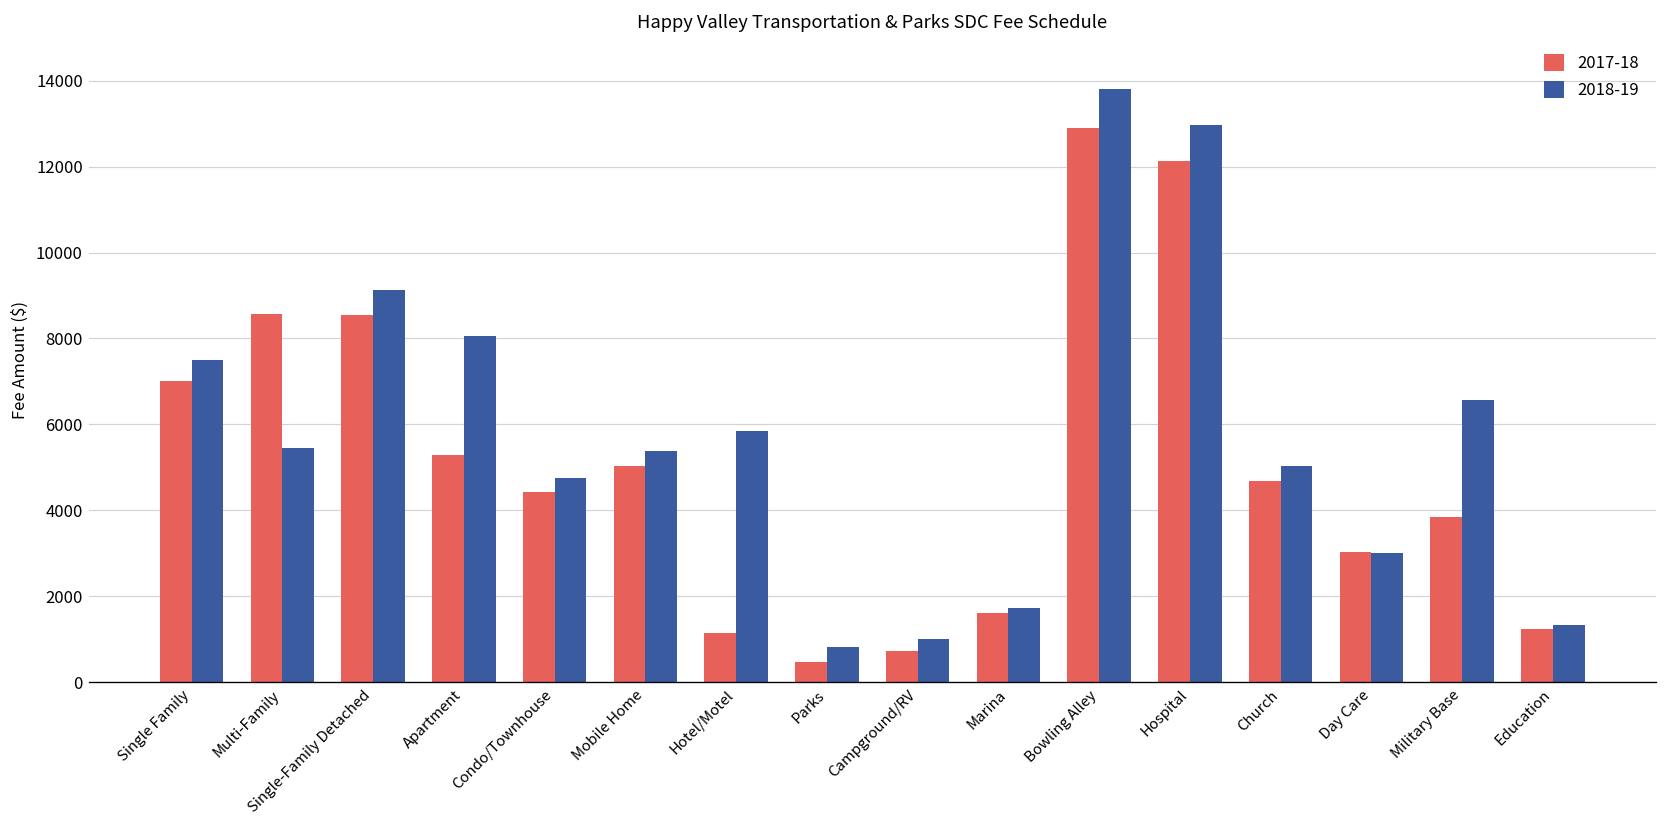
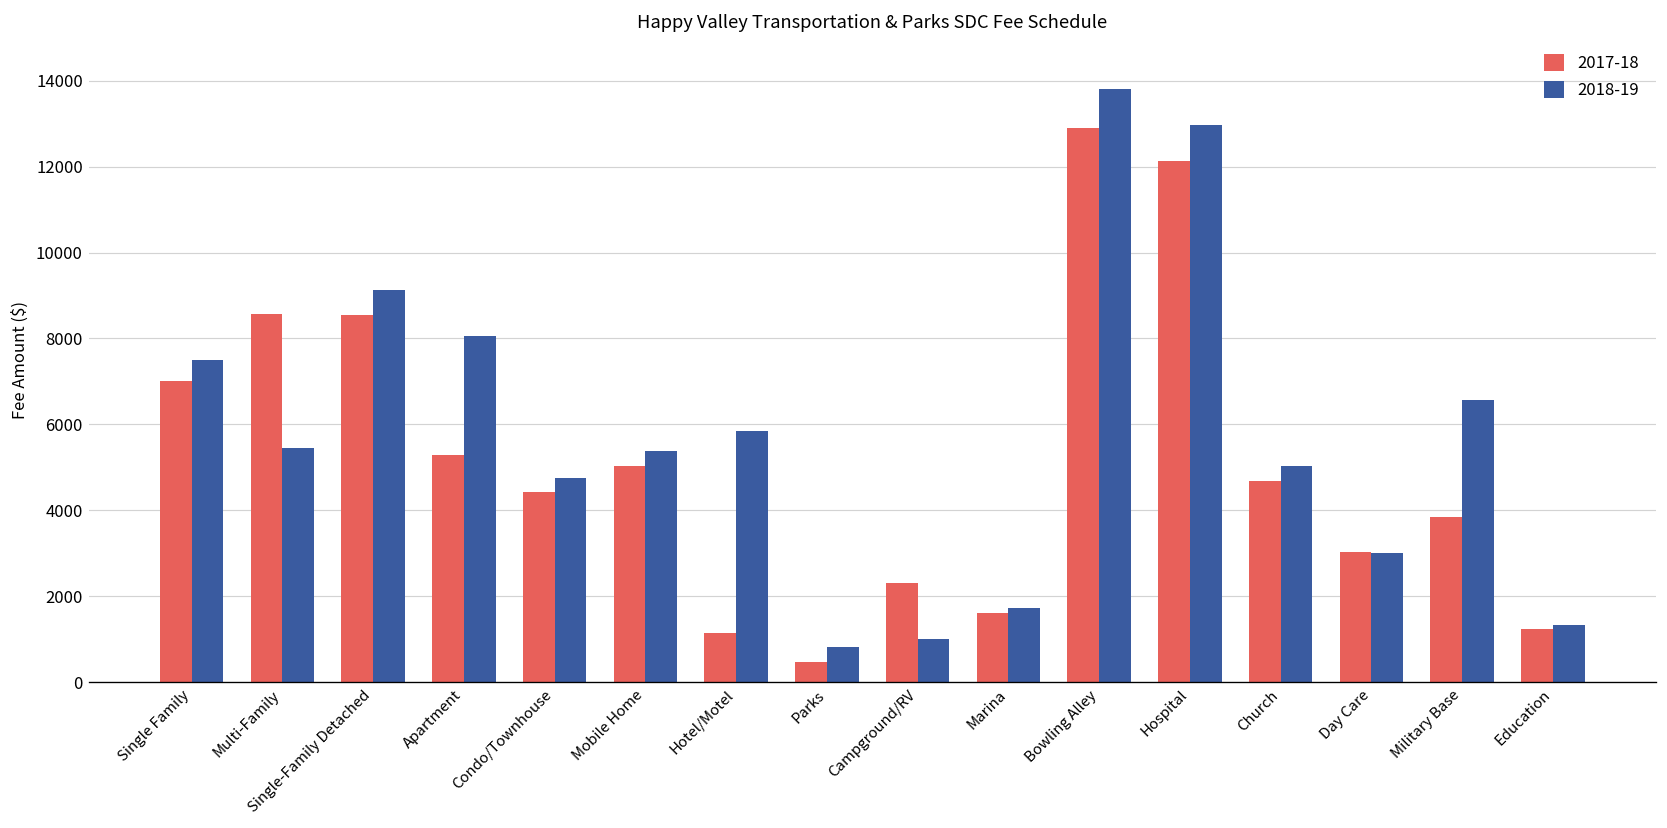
2017-18, Campground/RV: 700 -> 2300
